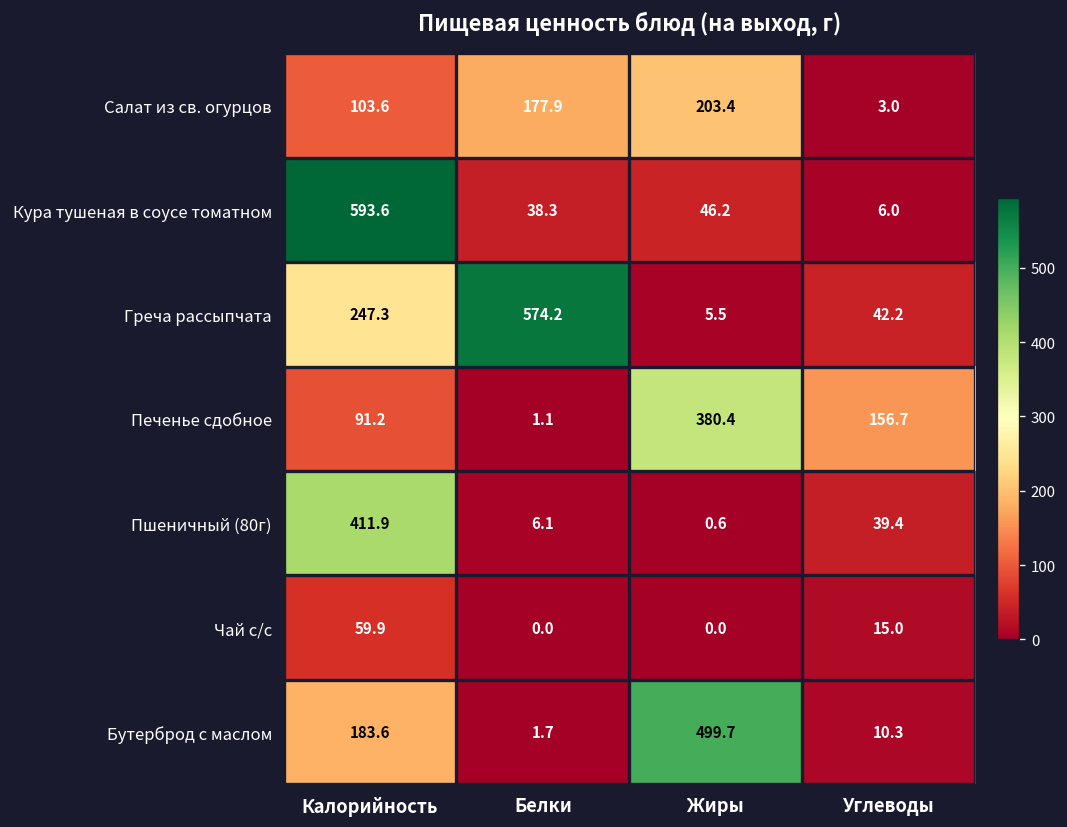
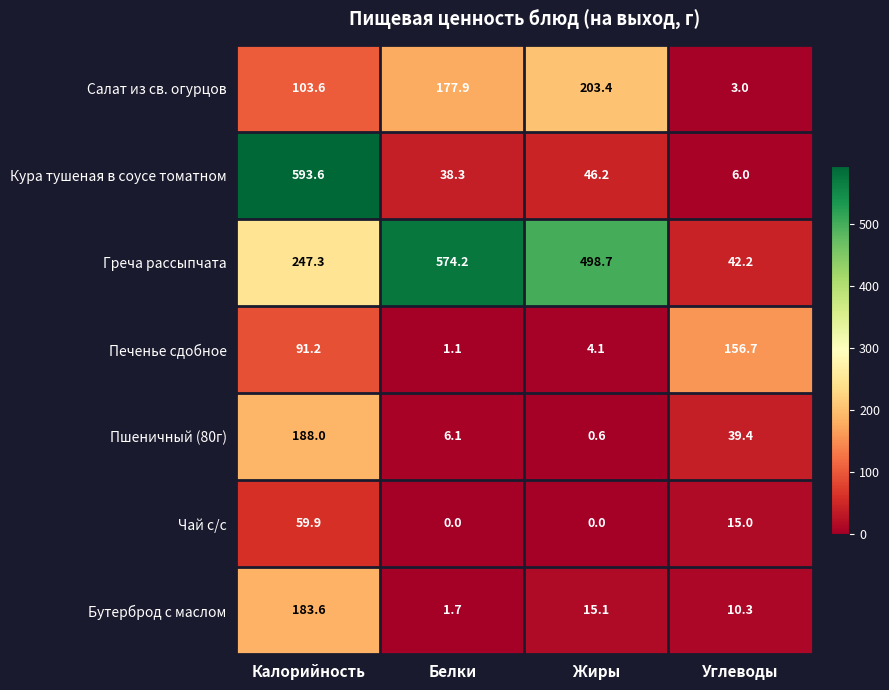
Греча рассыпчата, Жиры: 5.5 -> 498.7
Печенье сдобное, Жиры: 380.4 -> 4.1
Пшеничный (80г), Калорийность: 411.9 -> 188.0
Бутерброд с маслом, Жиры: 499.7 -> 15.1
